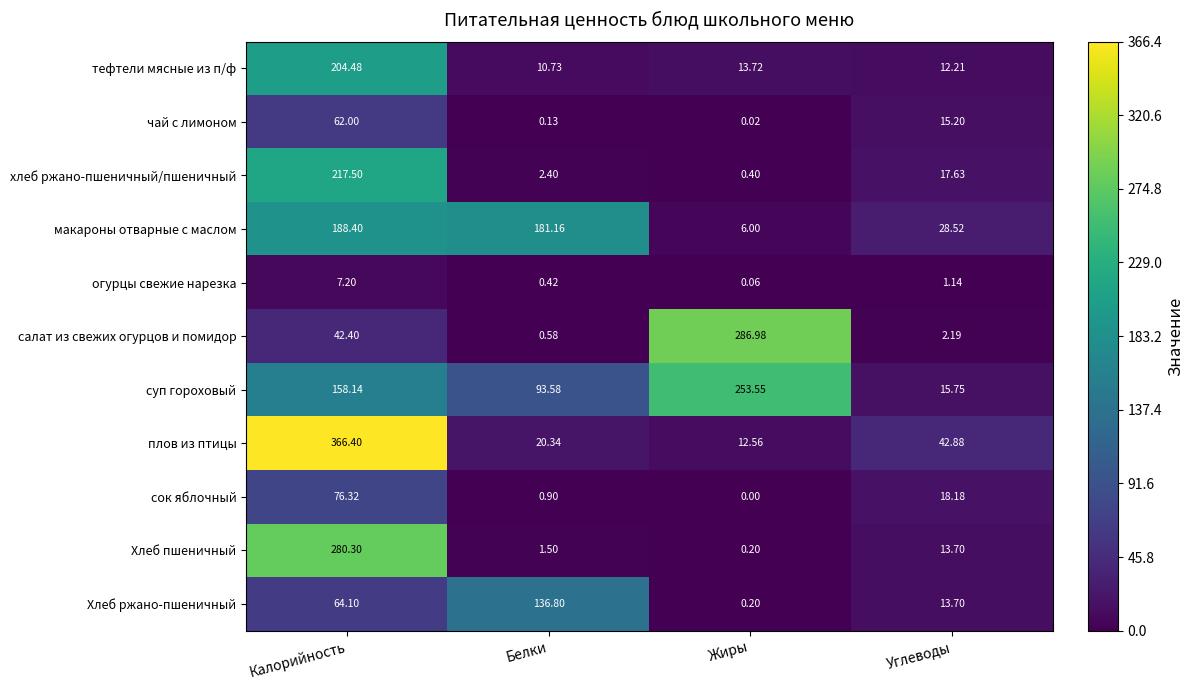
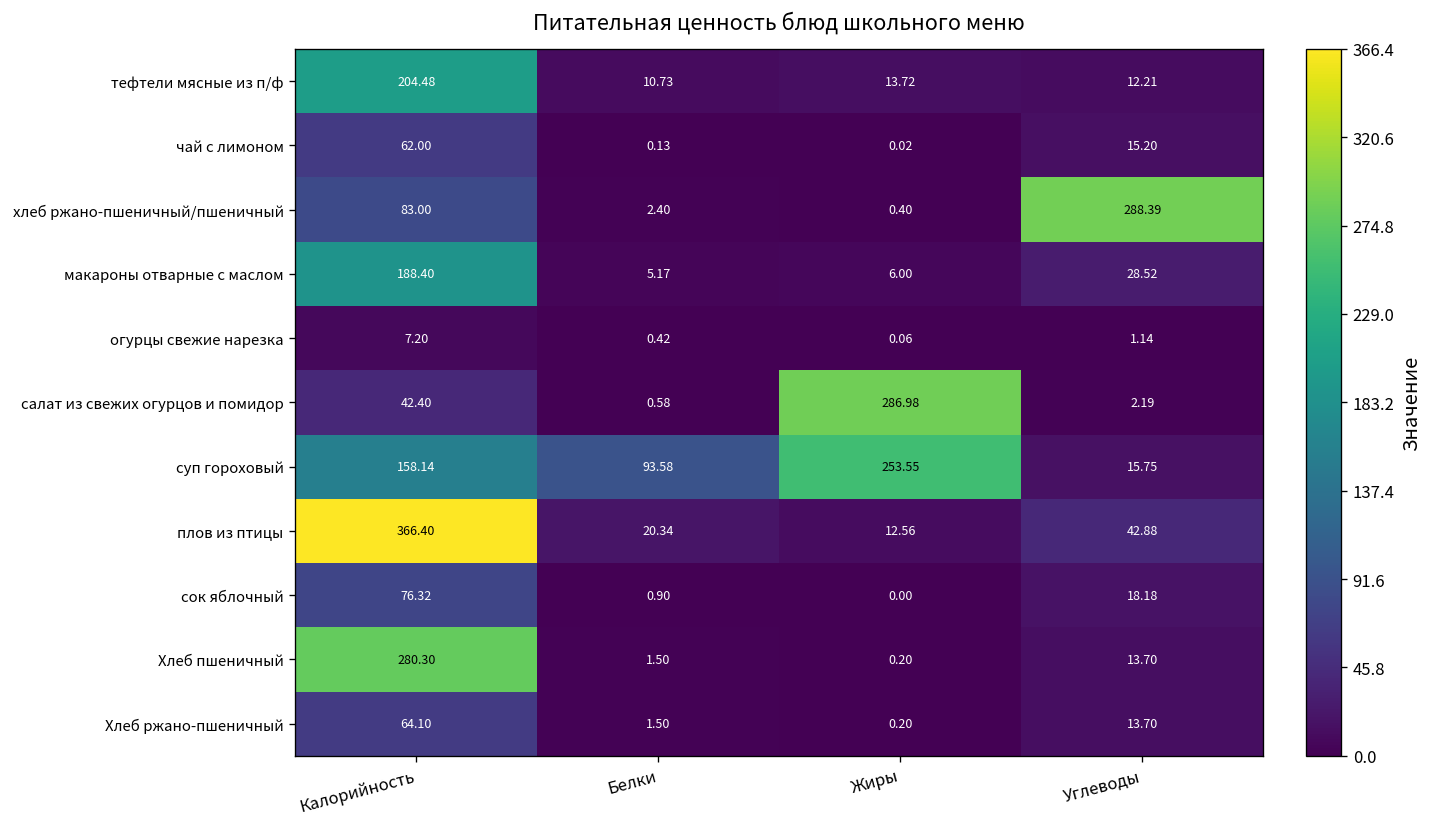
хлеб ржано-пшеничный/пшеничный, Калорийность: 217.50 -> 83.00
хлеб ржано-пшеничный/пшеничный, Углеводы: 17.63 -> 288.39
макароны отварные с маслом, Белки: 181.16 -> 5.17
Хлеб ржано-пшеничный, Белки: 136.80 -> 1.50
